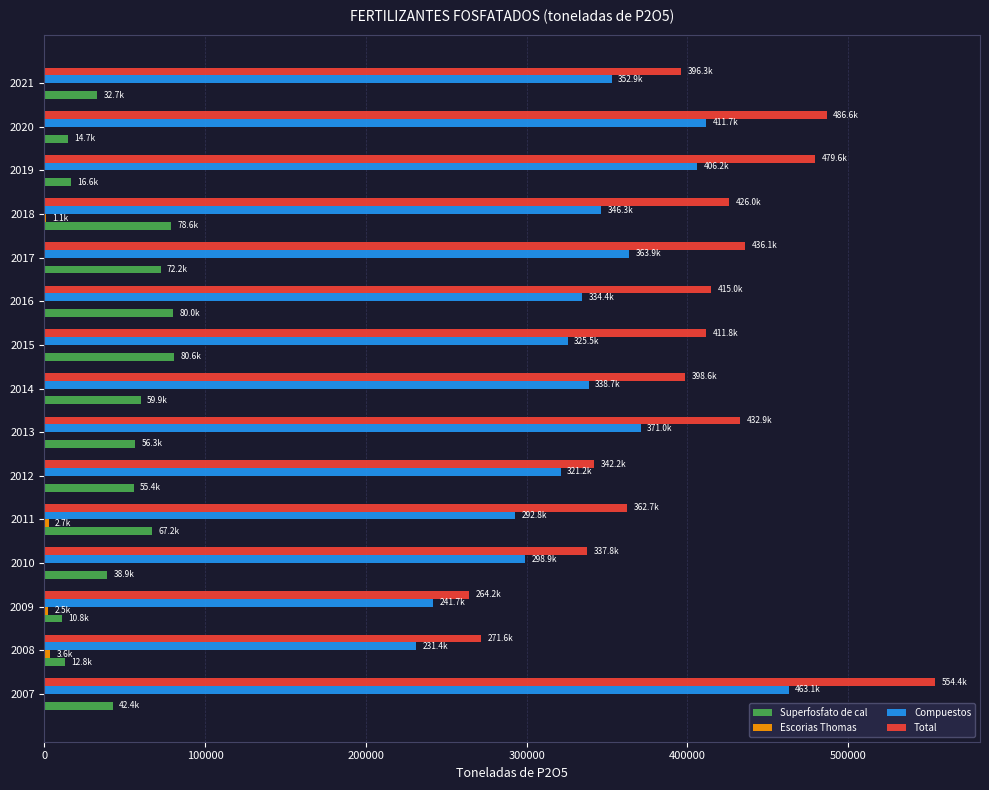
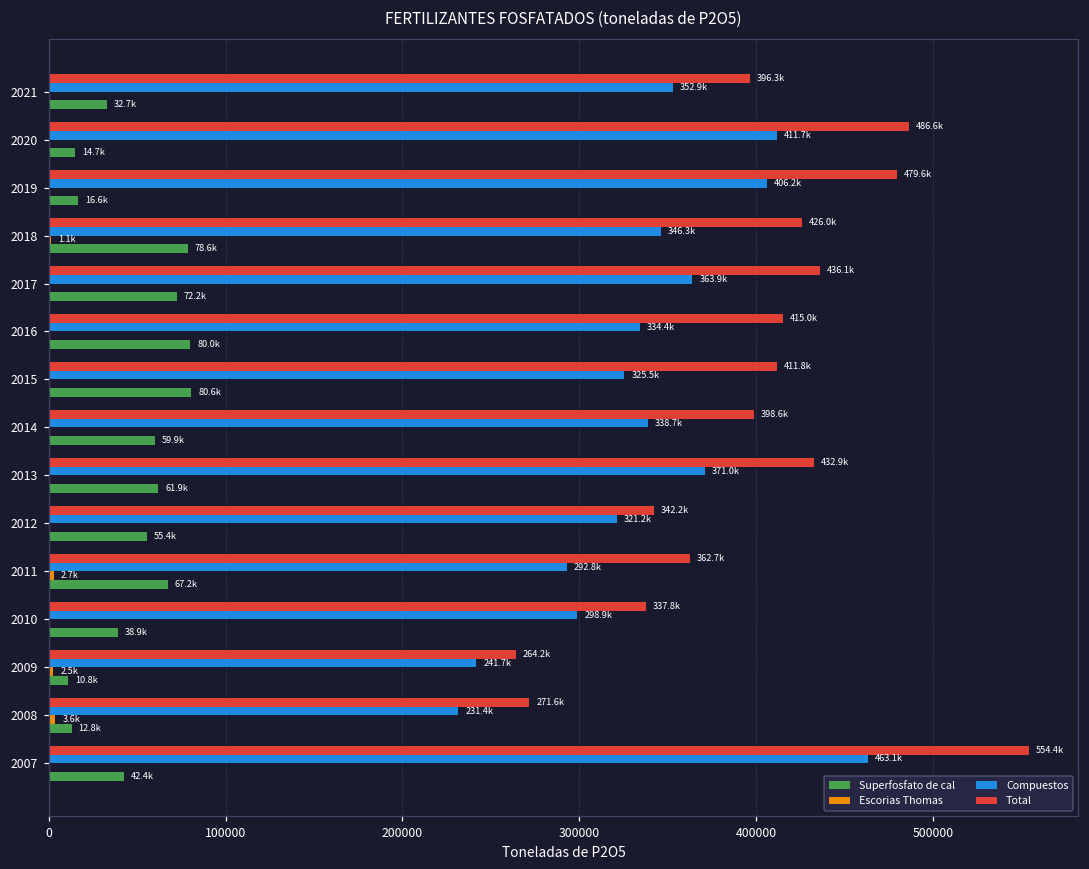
Superfosfato de cal, 2013: 56.3k -> 61.9k
